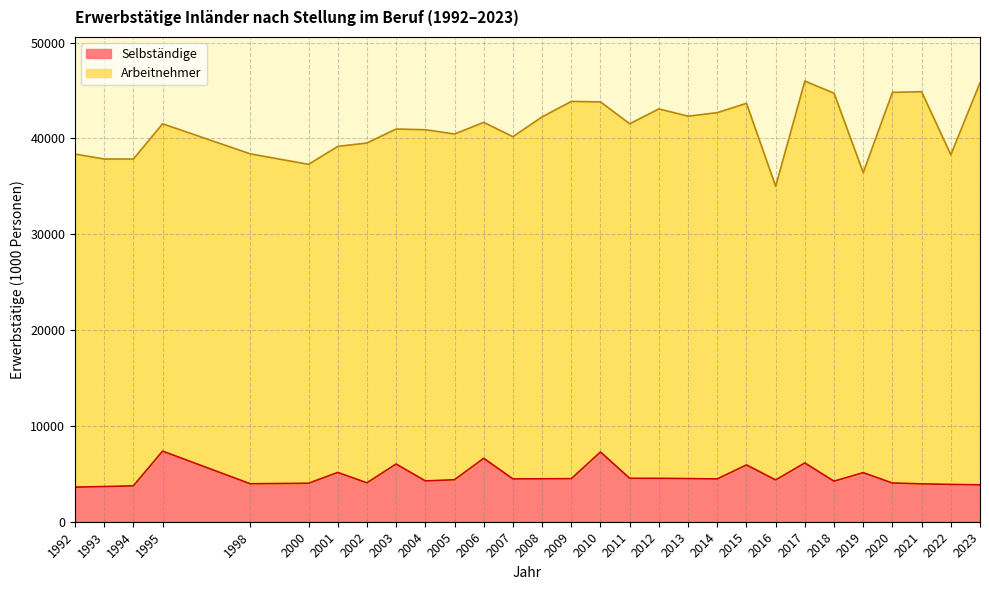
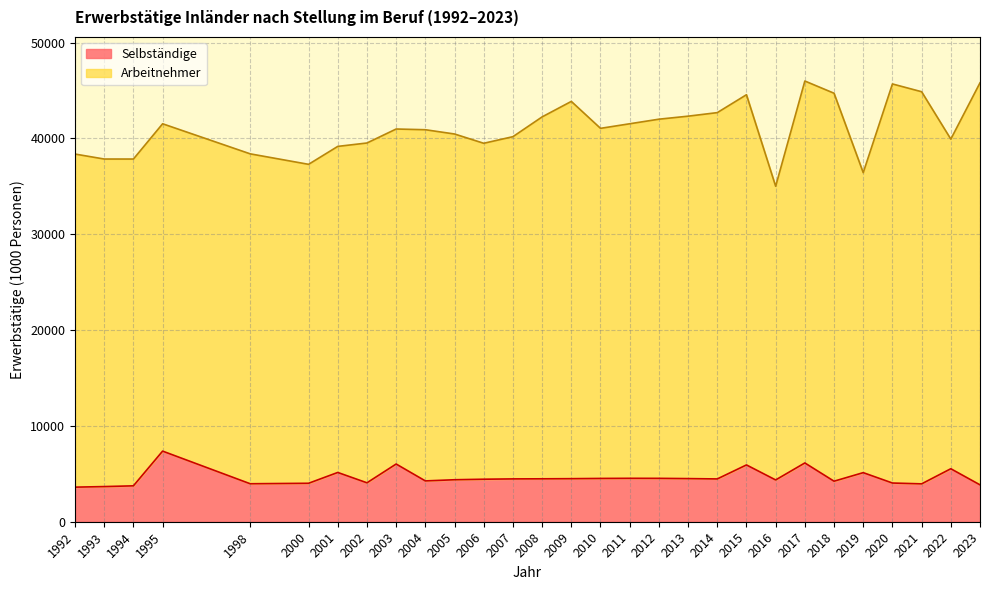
Selbständige, 2006: 7000 -> 4000
Selbständige, 2010: 7000 -> 5000
Arbeitnehmer, 2012: 39000 -> 37000
Arbeitnehmer, 2015: 38000 -> 39000
Arbeitnehmer, 2020: 41000 -> 42000
Selbständige, 2022: 4000 -> 6000
